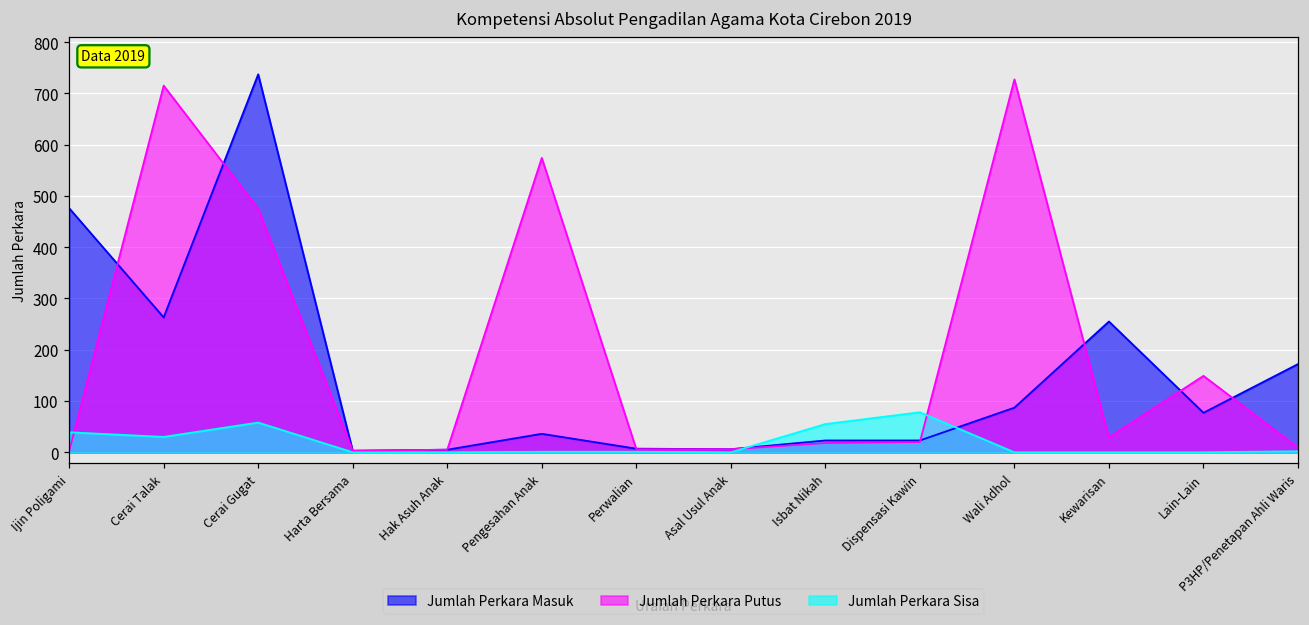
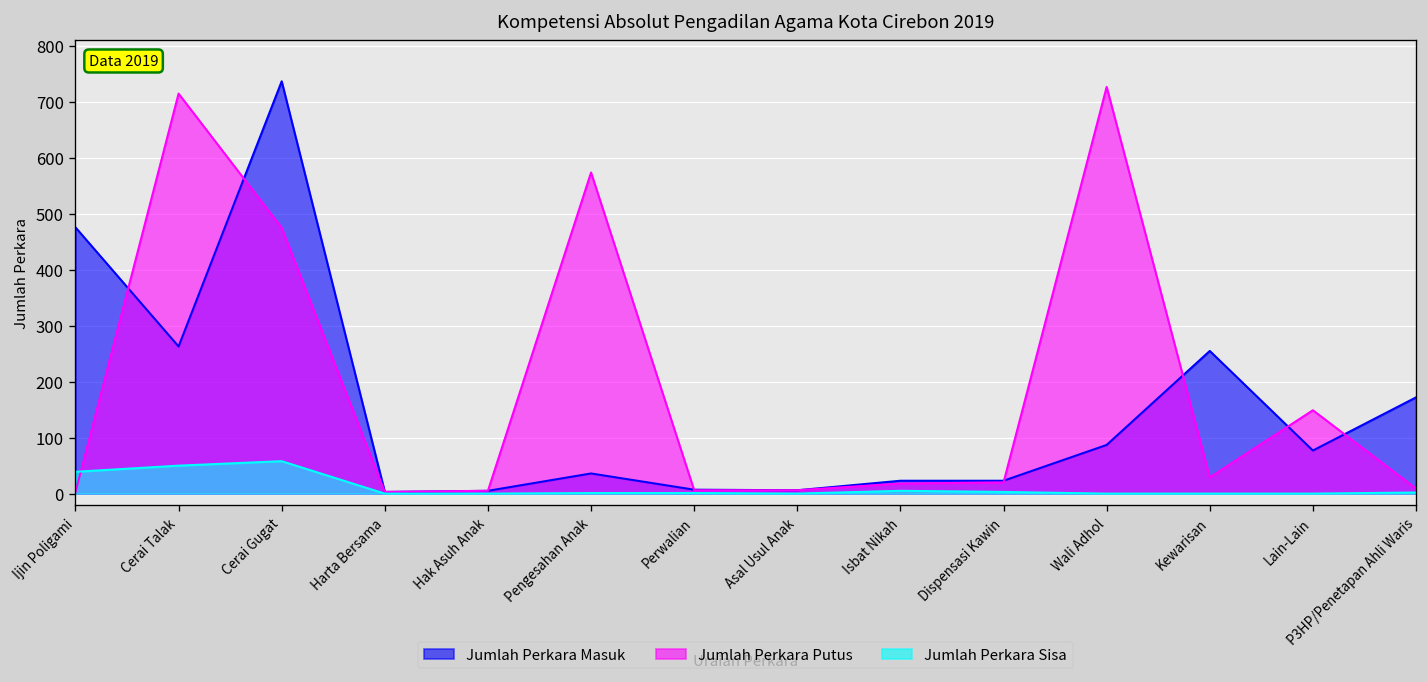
Jumlah Perkara Sisa, Cerai Talak: 30 -> 50
Jumlah Perkara Sisa, Isbat Nikah: 60 -> 10
Jumlah Perkara Sisa, Dispensasi Kawin: 80 -> 0
